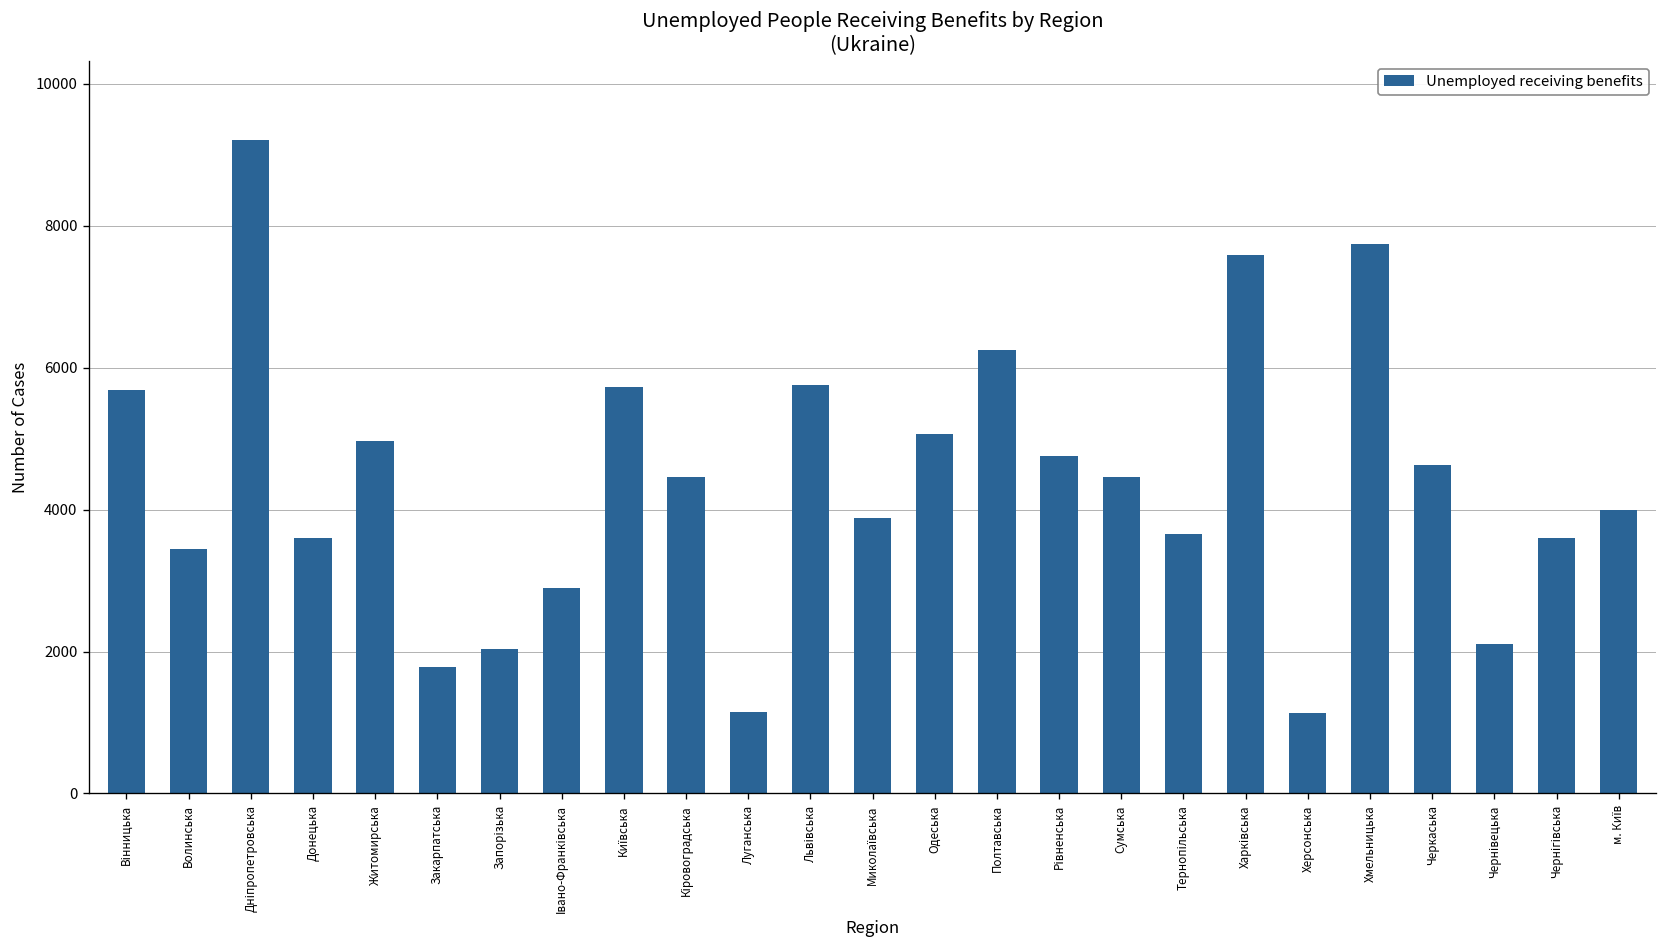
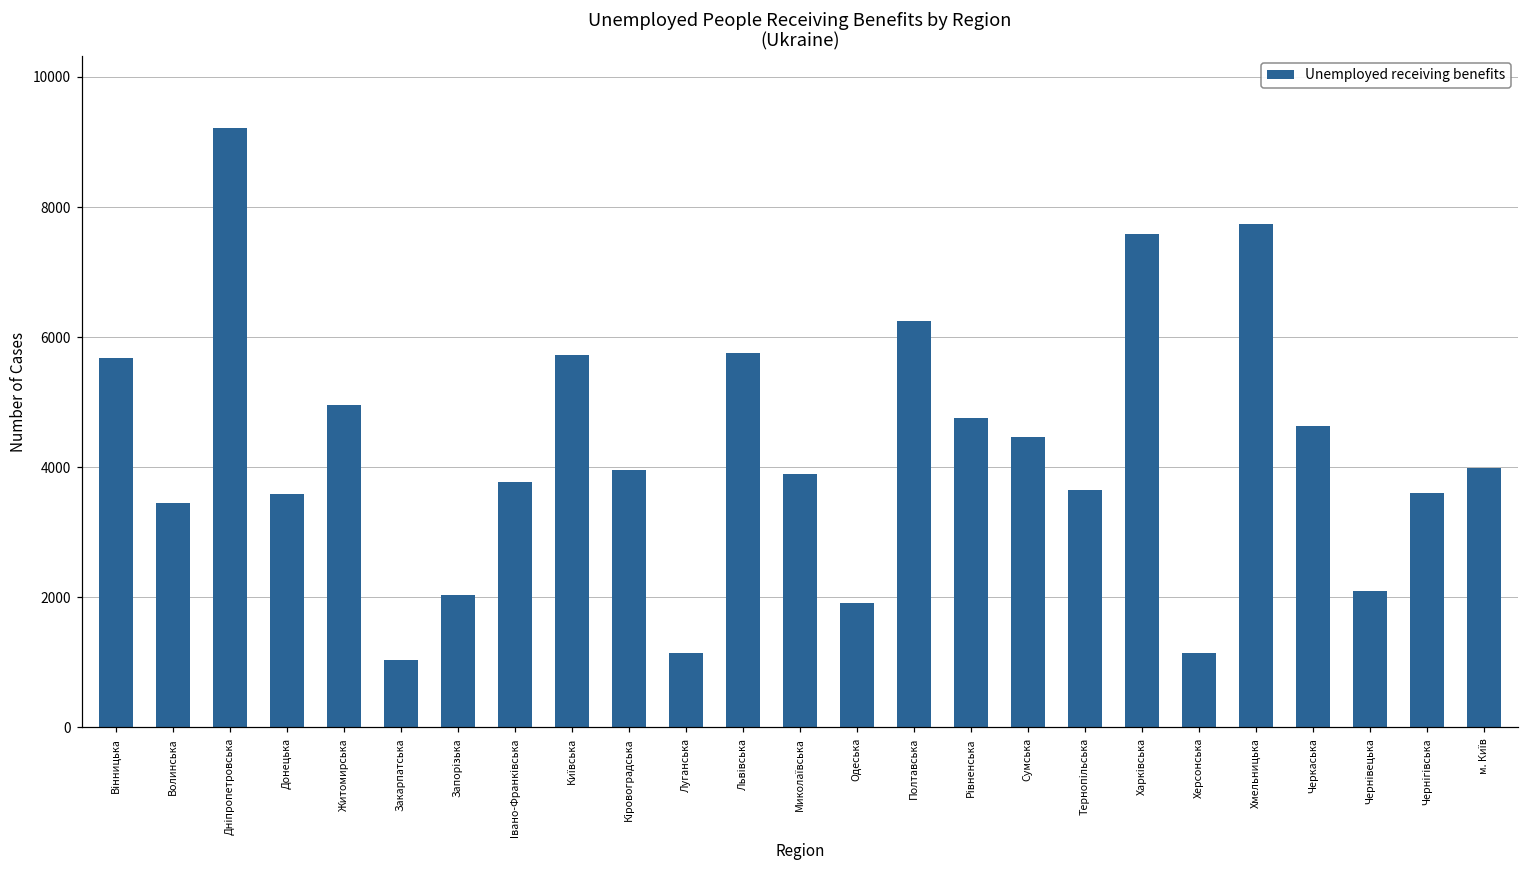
Закарпатська: 1800 -> 1000
Івано-Франківська: 2900 -> 3800
Кіровоградська: 4500 -> 4000
Одеська: 5100 -> 1900
